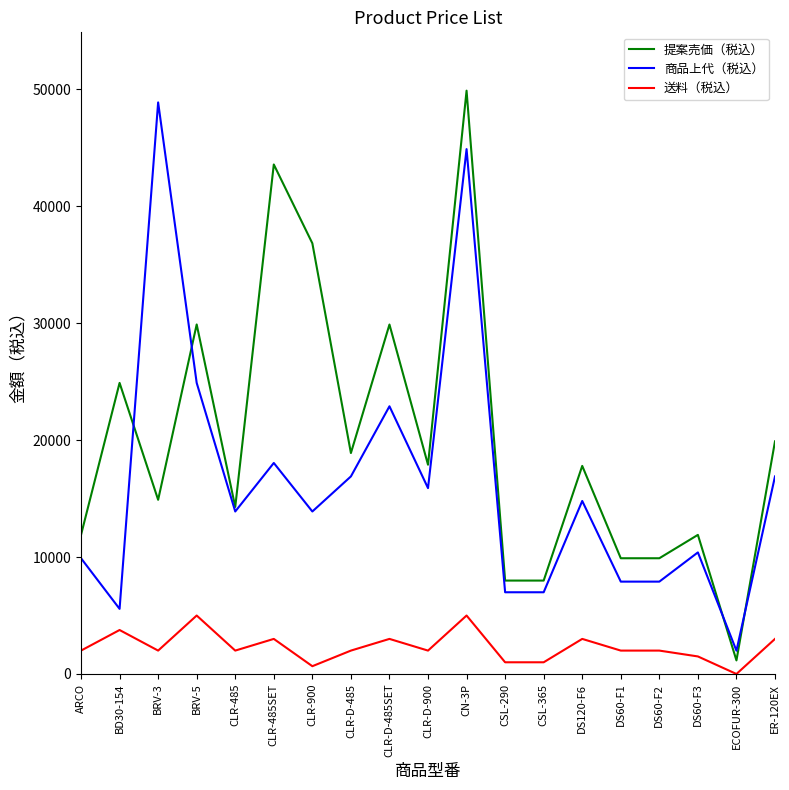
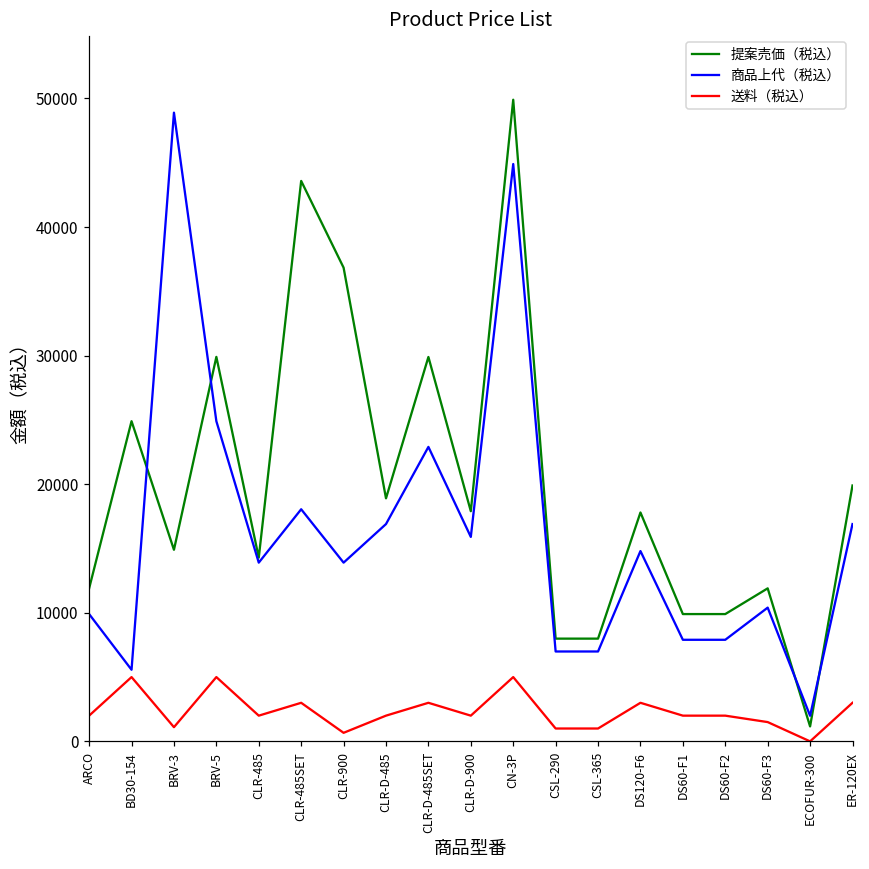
送料（税込）, BD30-154: 3800 -> 5000
送料（税込）, BRV-3: 2000 -> 1100
